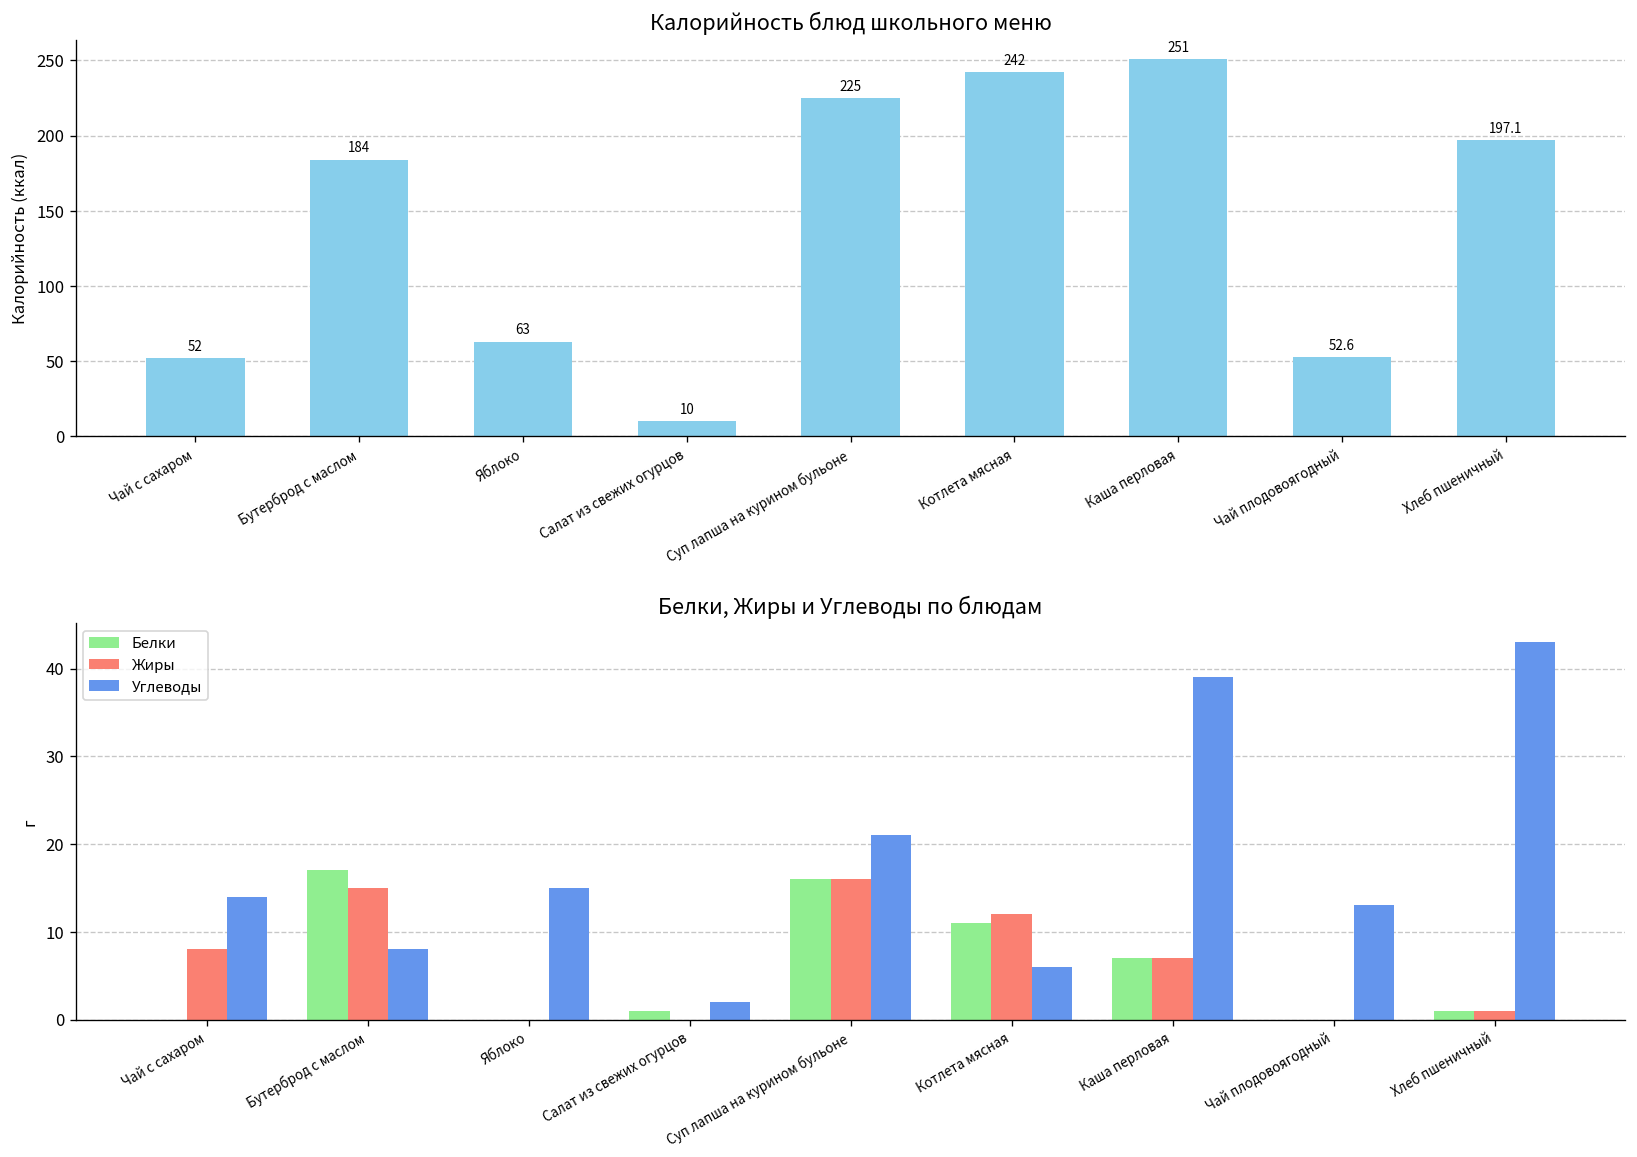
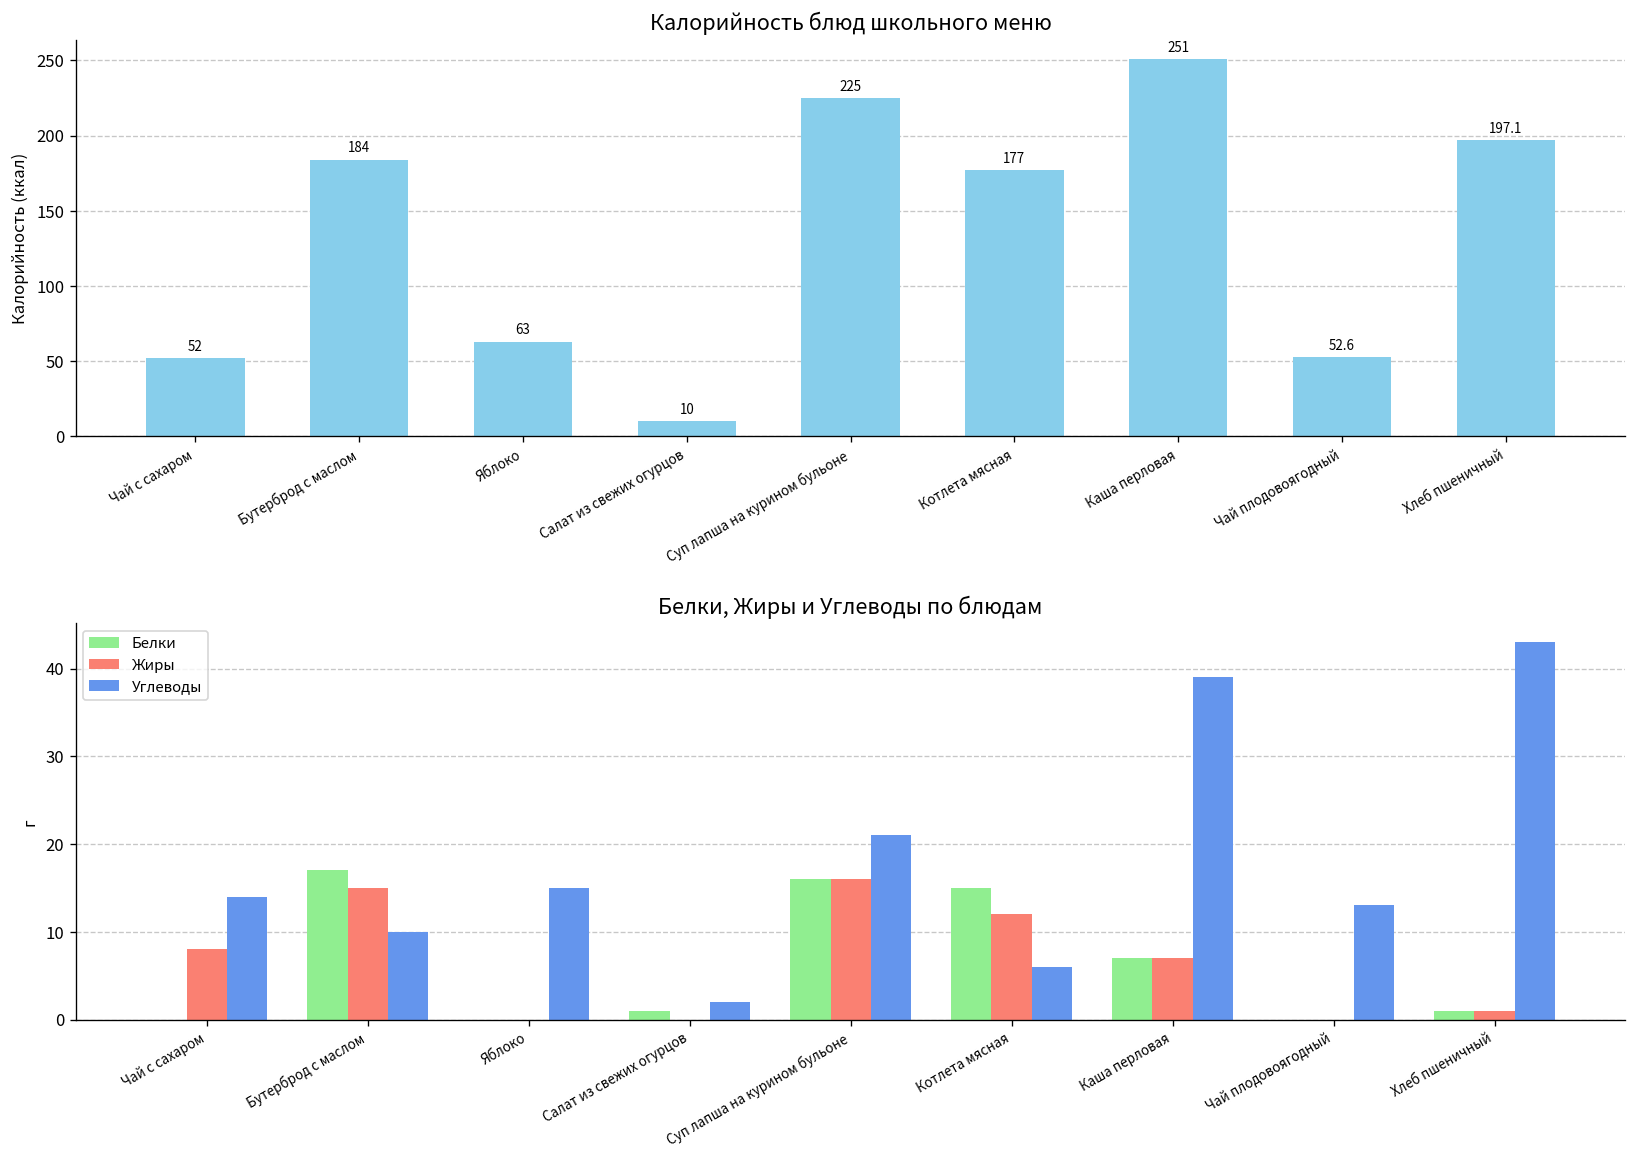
Калорийность блюд школьного меню, Котлета мясная: 242 -> 177
Белки, Жиры и Углеводы по блюдам, Углеводы, Бутерброд с маслом: 8 -> 10
Белки, Жиры и Углеводы по блюдам, Белки, Котлета мясная: 11 -> 15
